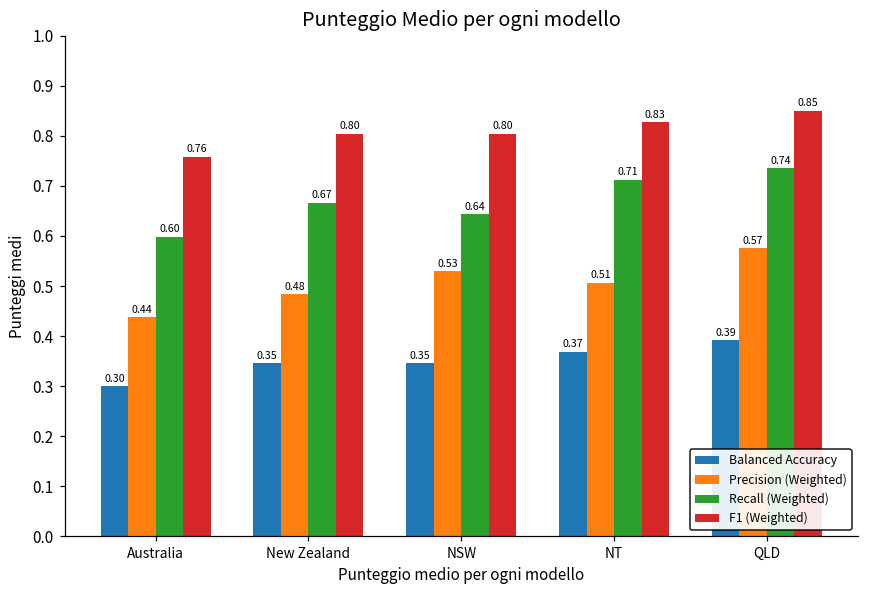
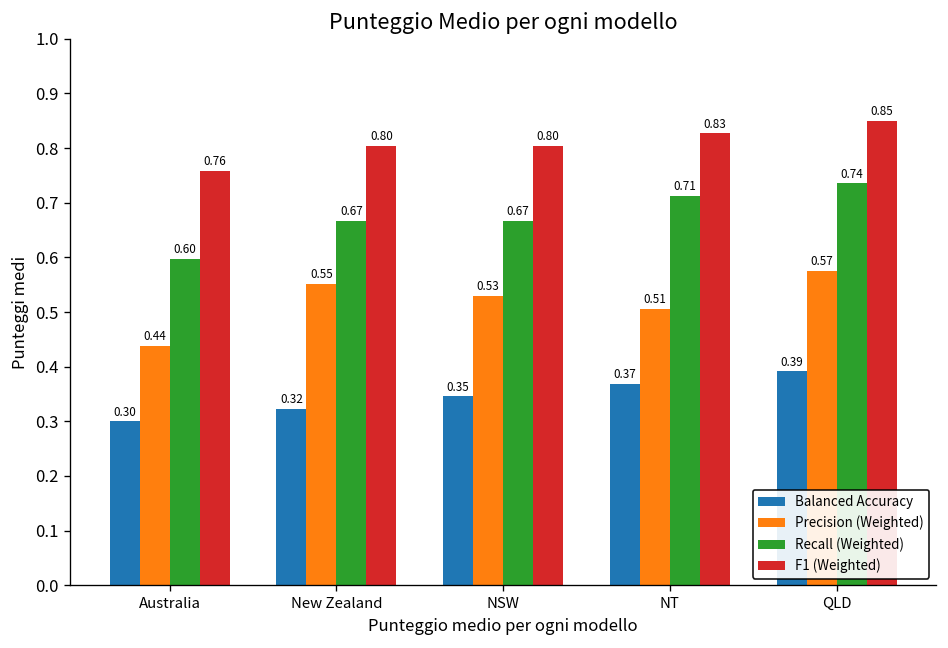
Balanced Accuracy, New Zealand: 0.35 -> 0.32
Precision (Weighted), New Zealand: 0.48 -> 0.55
Recall (Weighted), NSW: 0.64 -> 0.67
